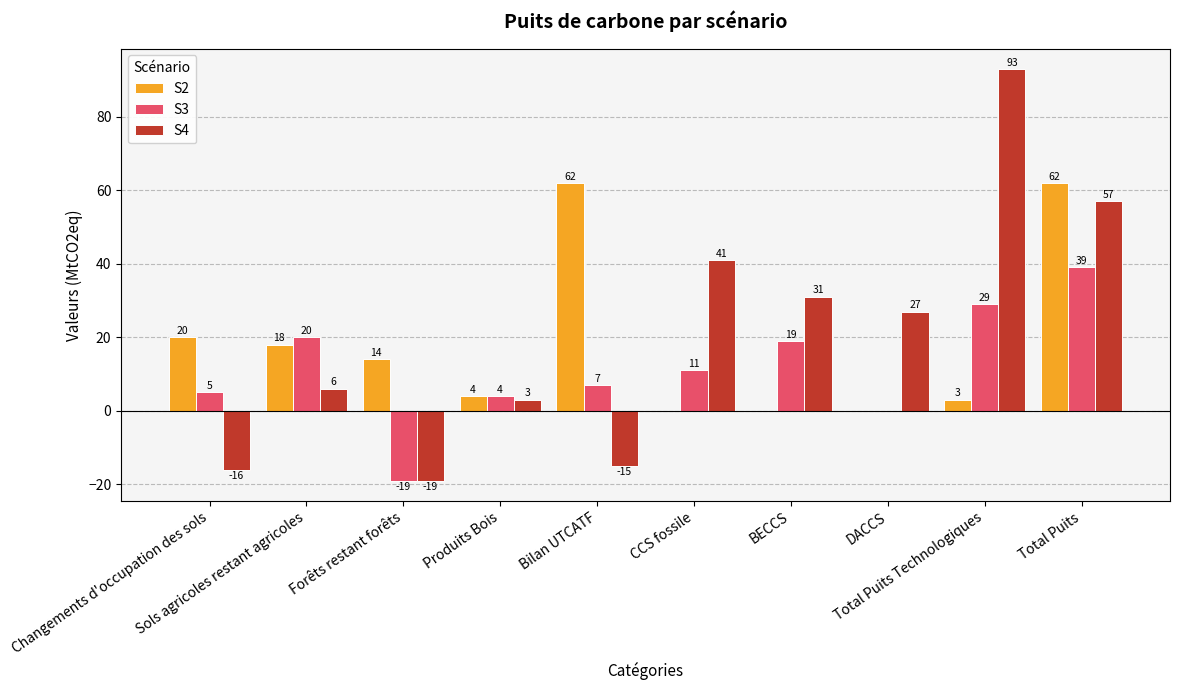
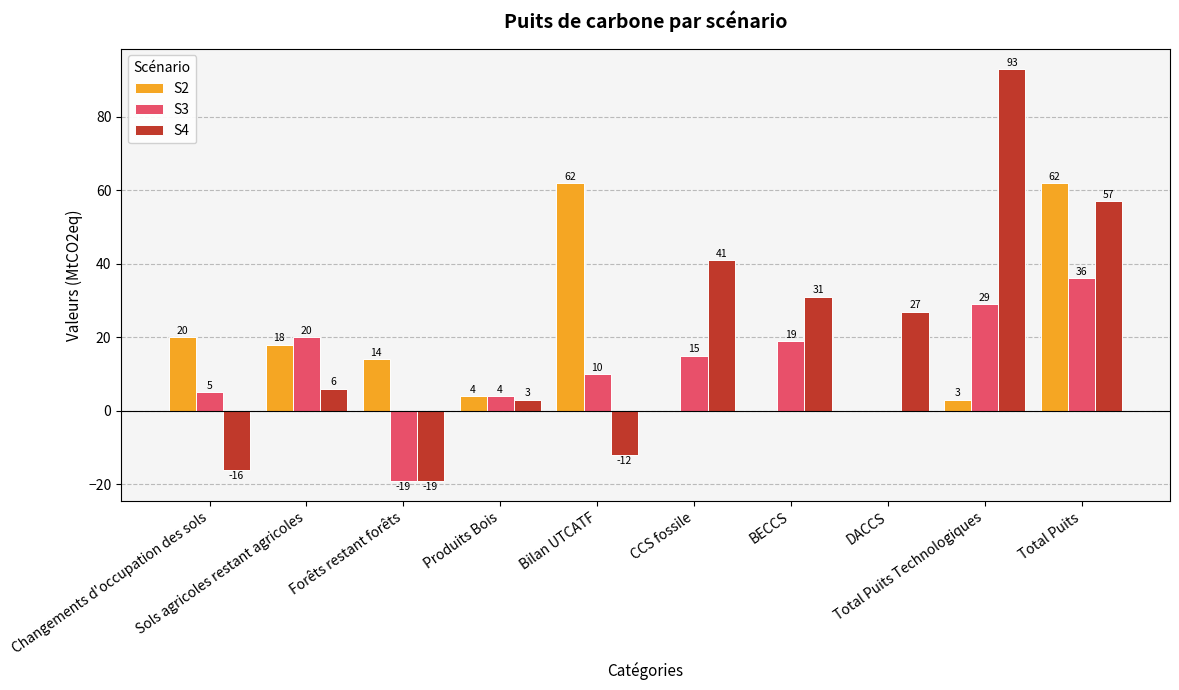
S3, Bilan UTCATF: 7 -> 10
S4, Bilan UTCATF: -15 -> -12
S3, CCS fossile: 11 -> 15
S3, Total Puits: 39 -> 36
